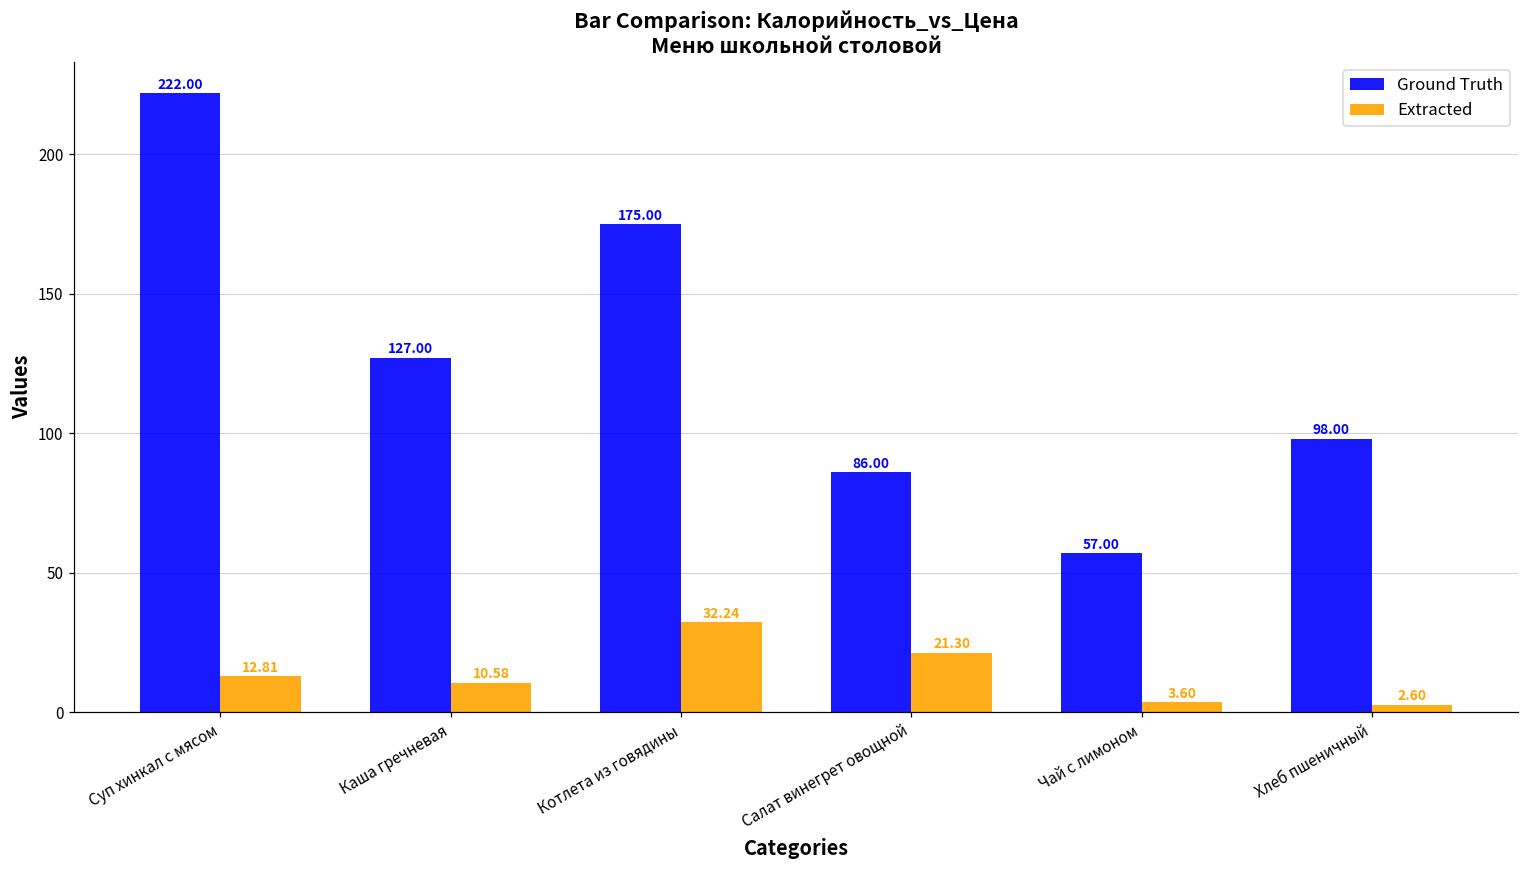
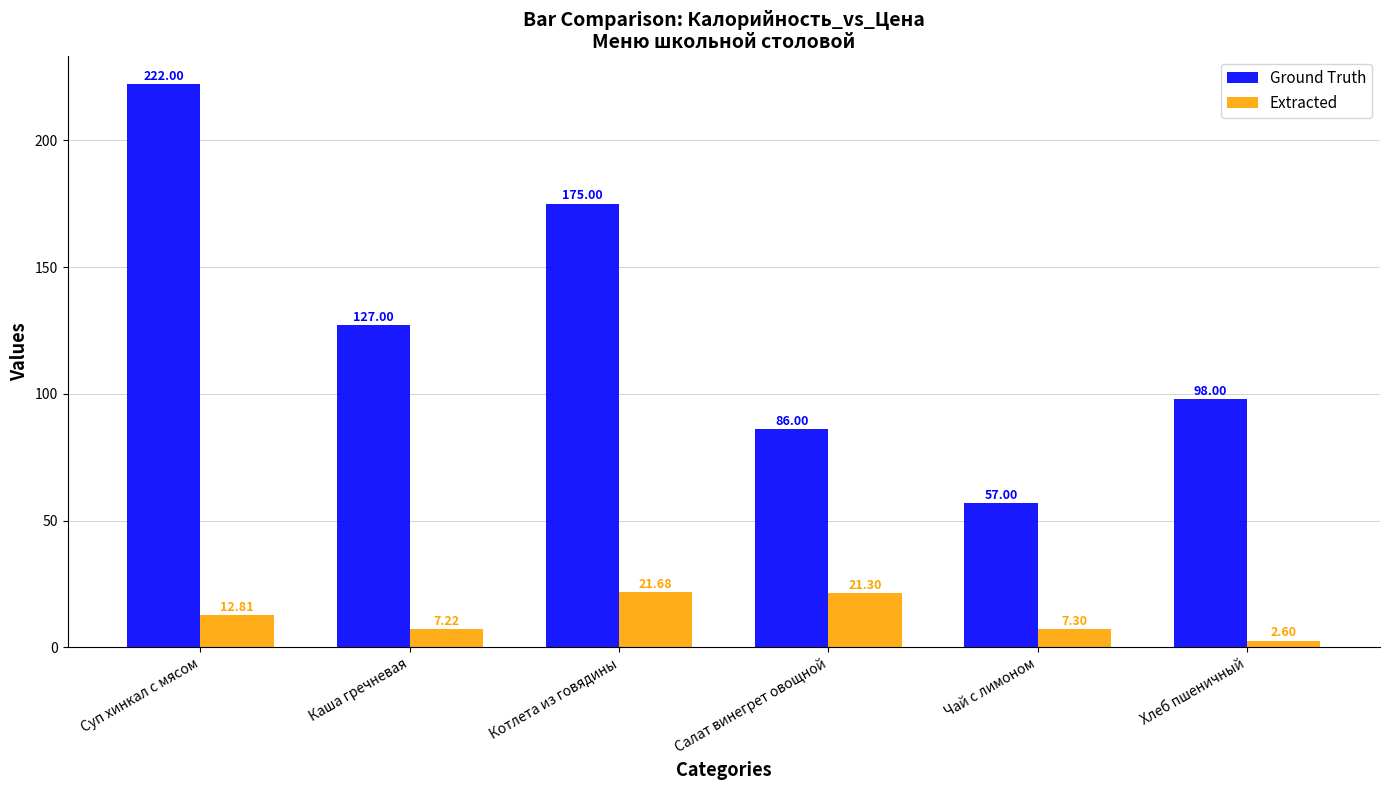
Extracted, Каша гречневая: 10.58 -> 7.22
Extracted, Котлета из говядины: 32.24 -> 21.68
Extracted, Чай с лимоном: 3.60 -> 7.30
